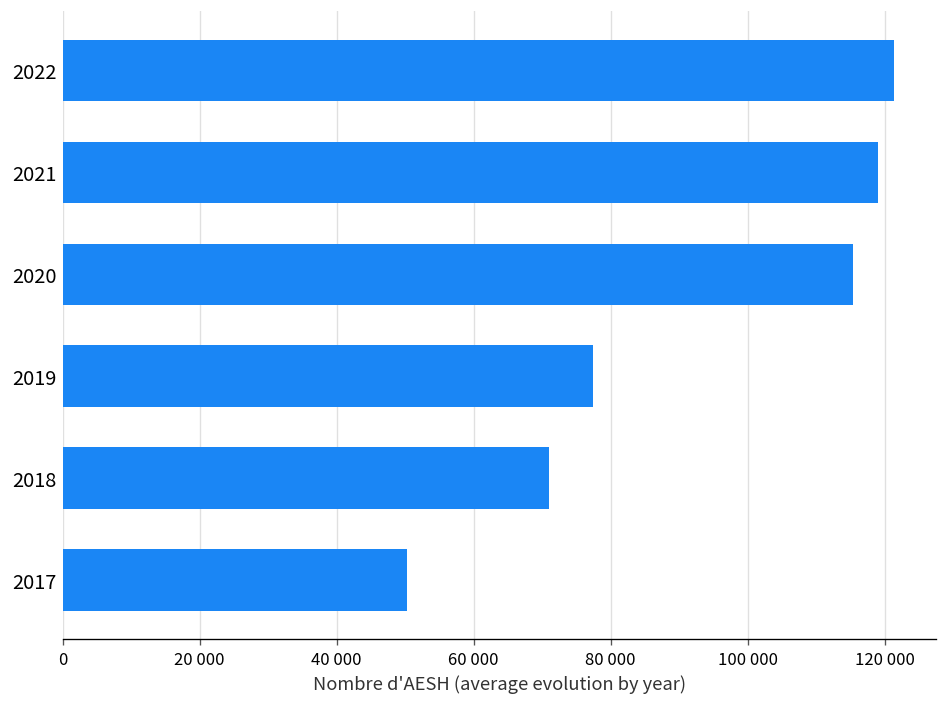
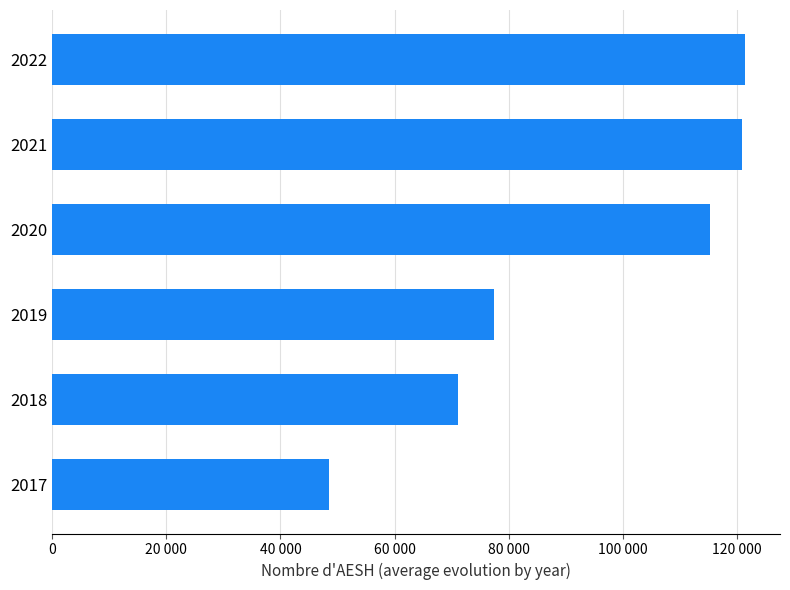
2021: 119000 -> 121000
2017: 50000 -> 48000
